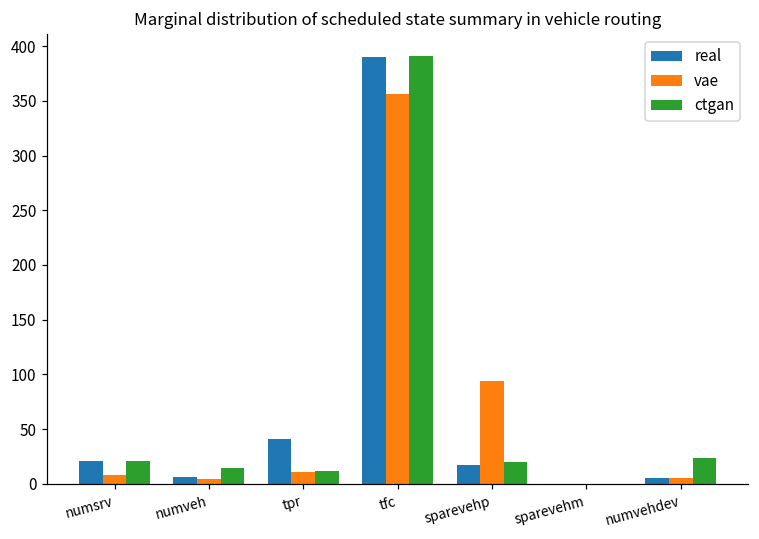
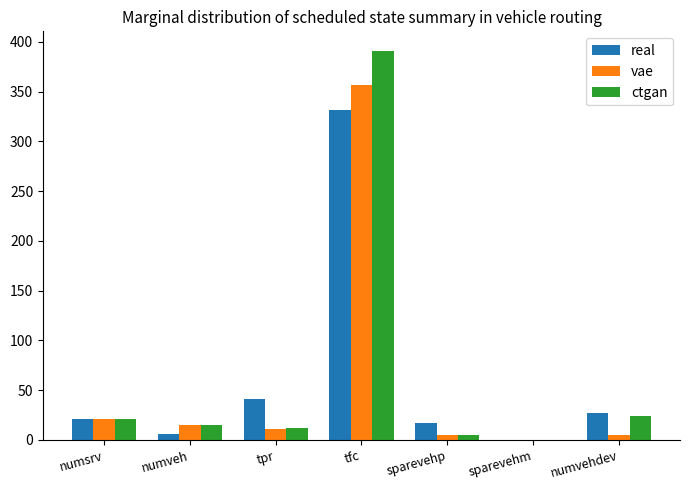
vae, numsrv: 10 -> 20
vae, numveh: 0 -> 20
real, tfc: 390 -> 330
vae, sparevehp: 90 -> 10
ctgan, sparevehp: 20 -> 10
real, numvehdev: 10 -> 30
